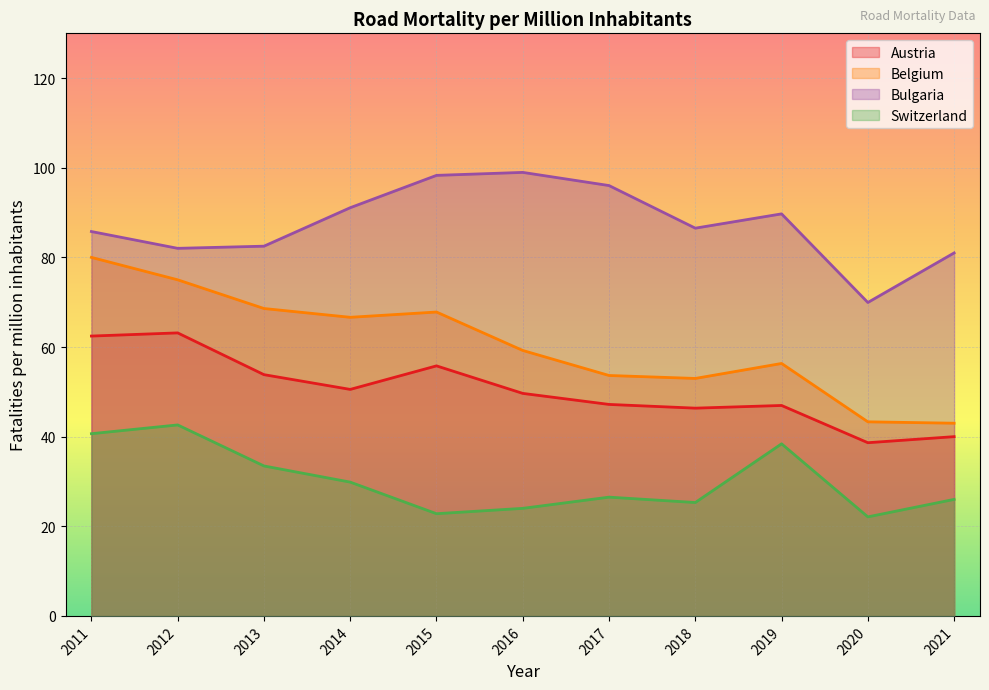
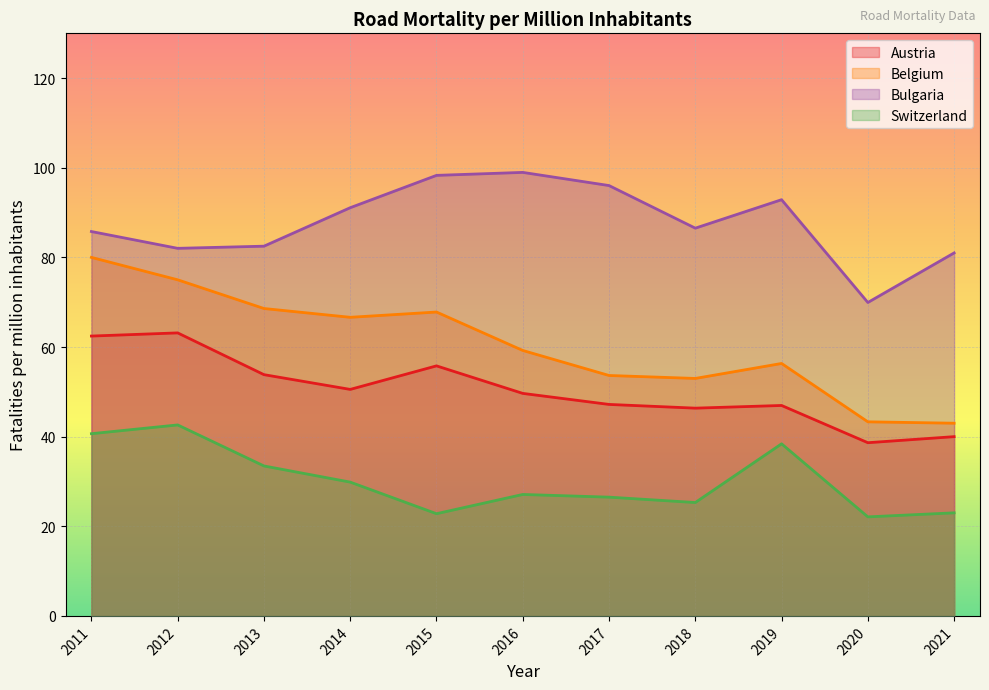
Switzerland, 2016: 24 -> 27
Bulgaria, 2019: 90 -> 93
Switzerland, 2021: 26 -> 23
